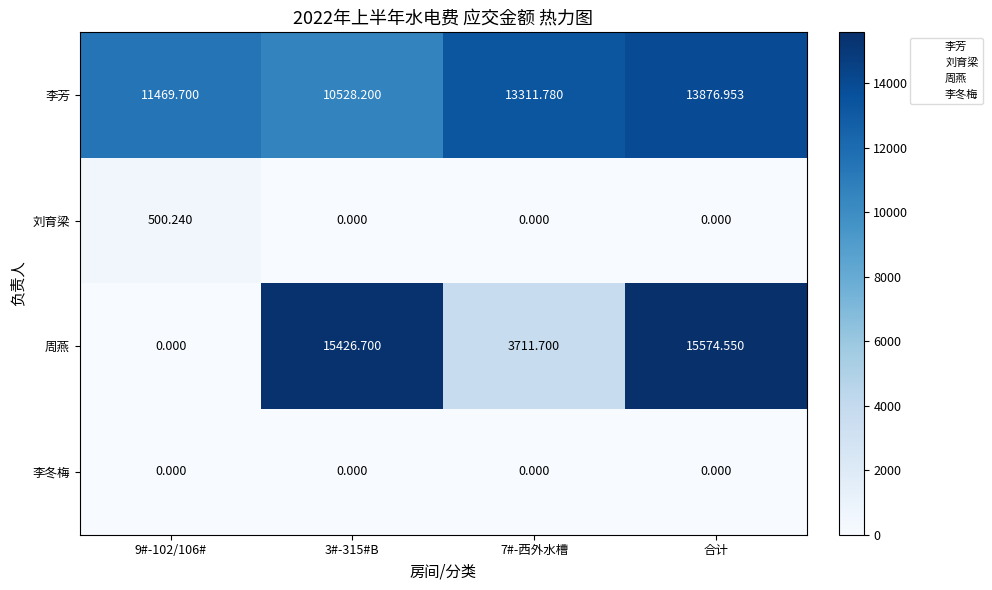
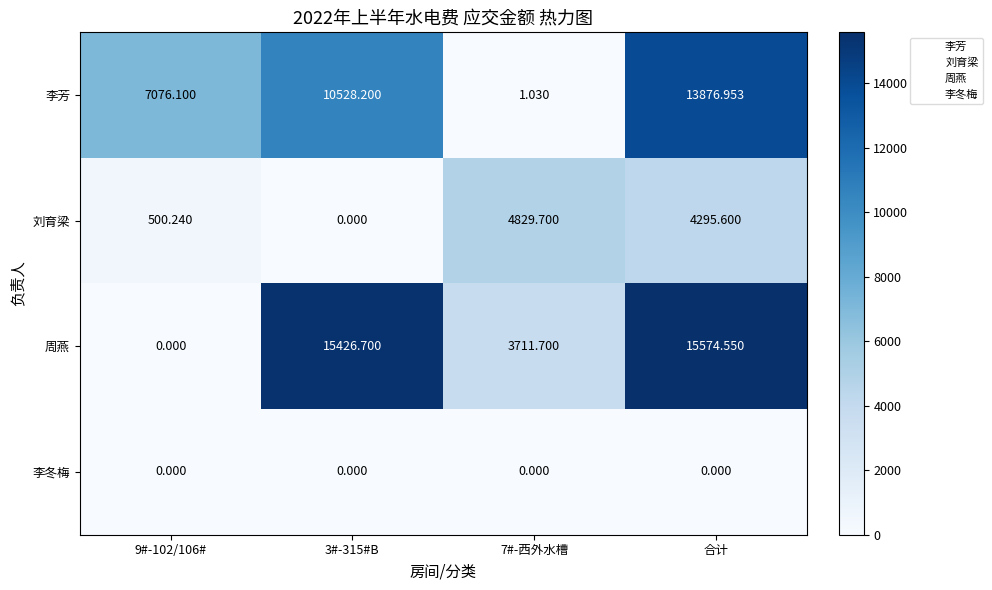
李芳, 9#-102/106#: 11469.700 -> 7076.100
李芳, 7#-西外水槽: 13311.780 -> 1.030
刘育梁, 7#-西外水槽: 0.000 -> 4829.700
刘育梁, 合计: 0.000 -> 4295.600
